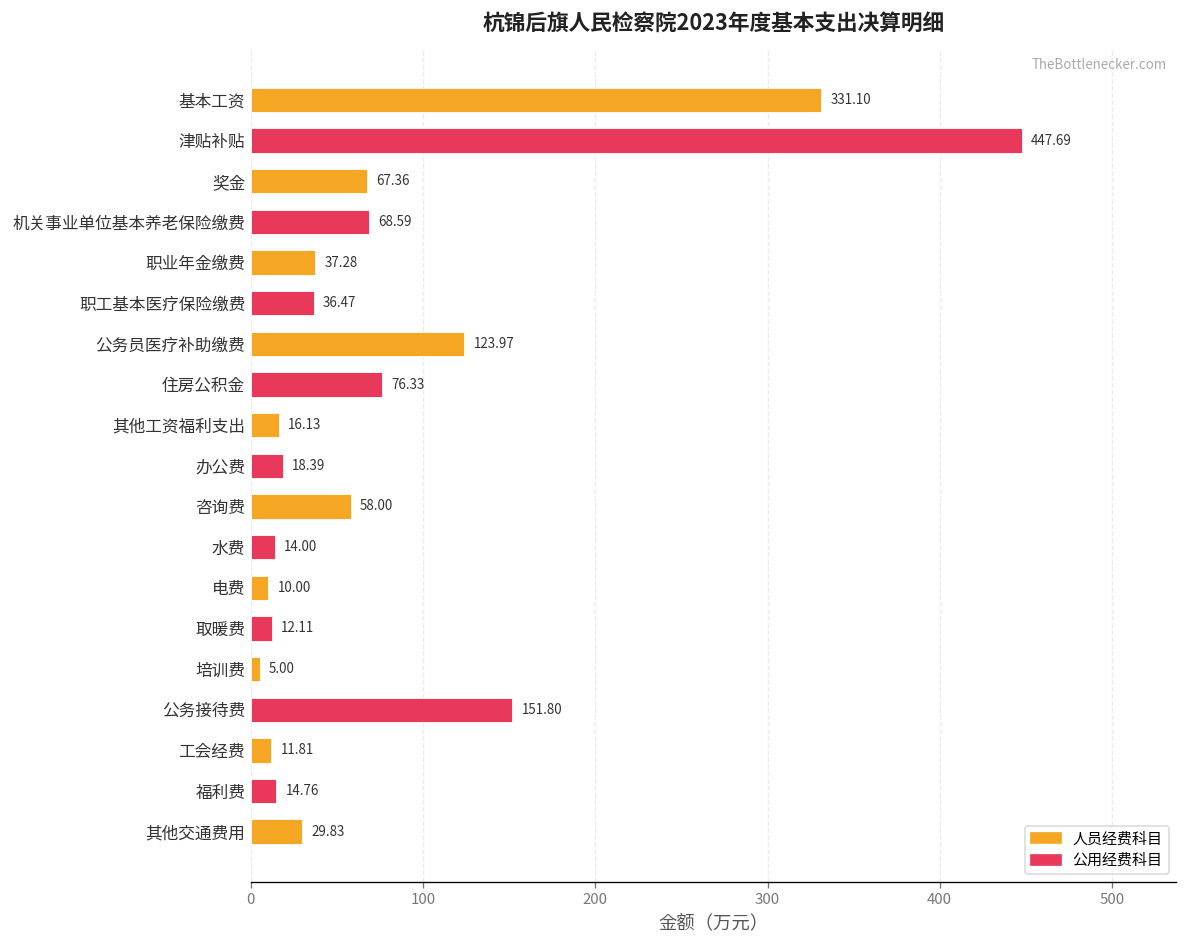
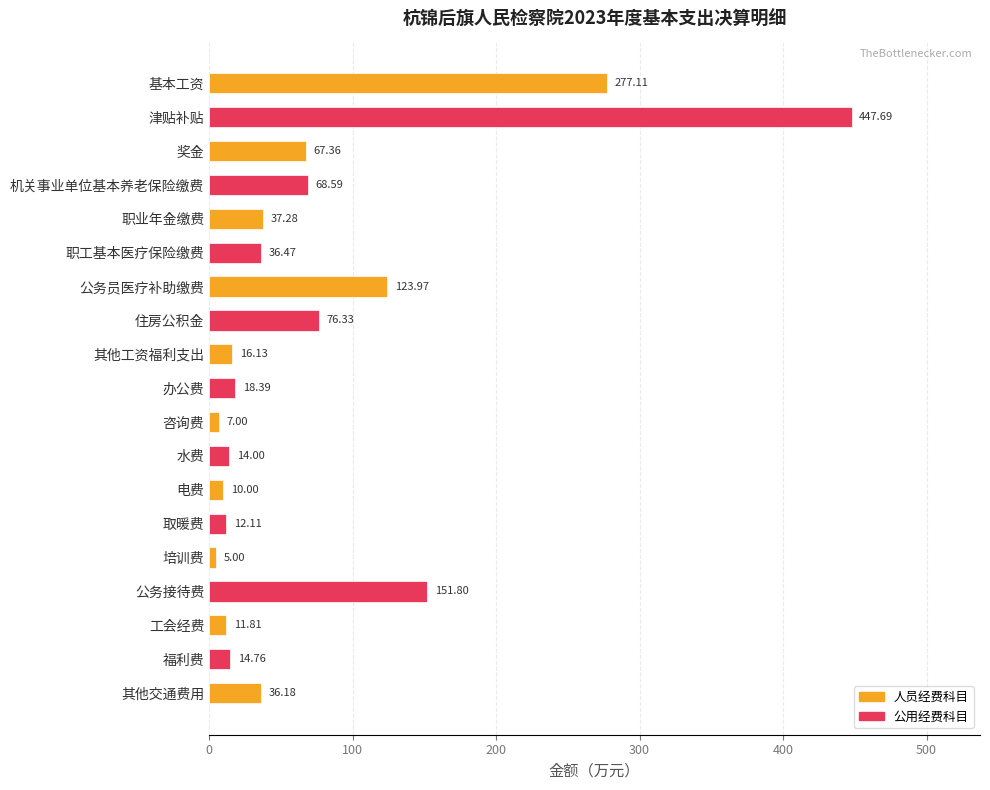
基本工资: 331.10 -> 277.11
咨询费: 58.00 -> 7.00
其他交通费用: 29.83 -> 36.18
